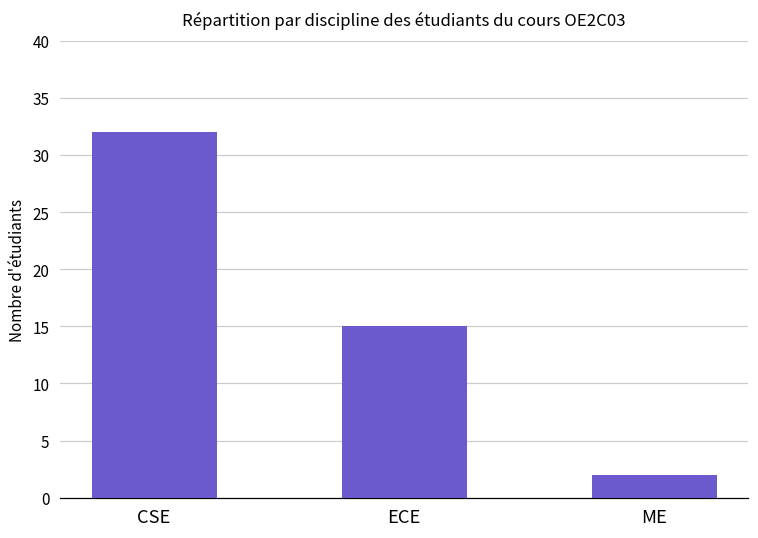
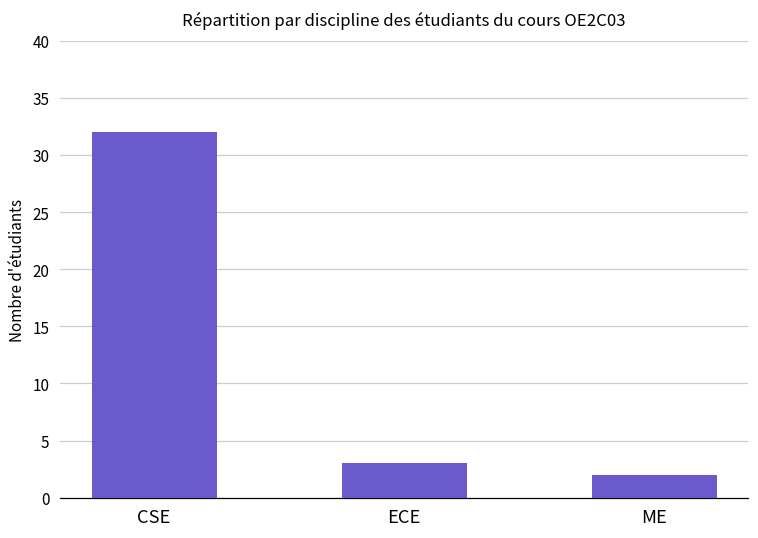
ECE: 15 -> 3
